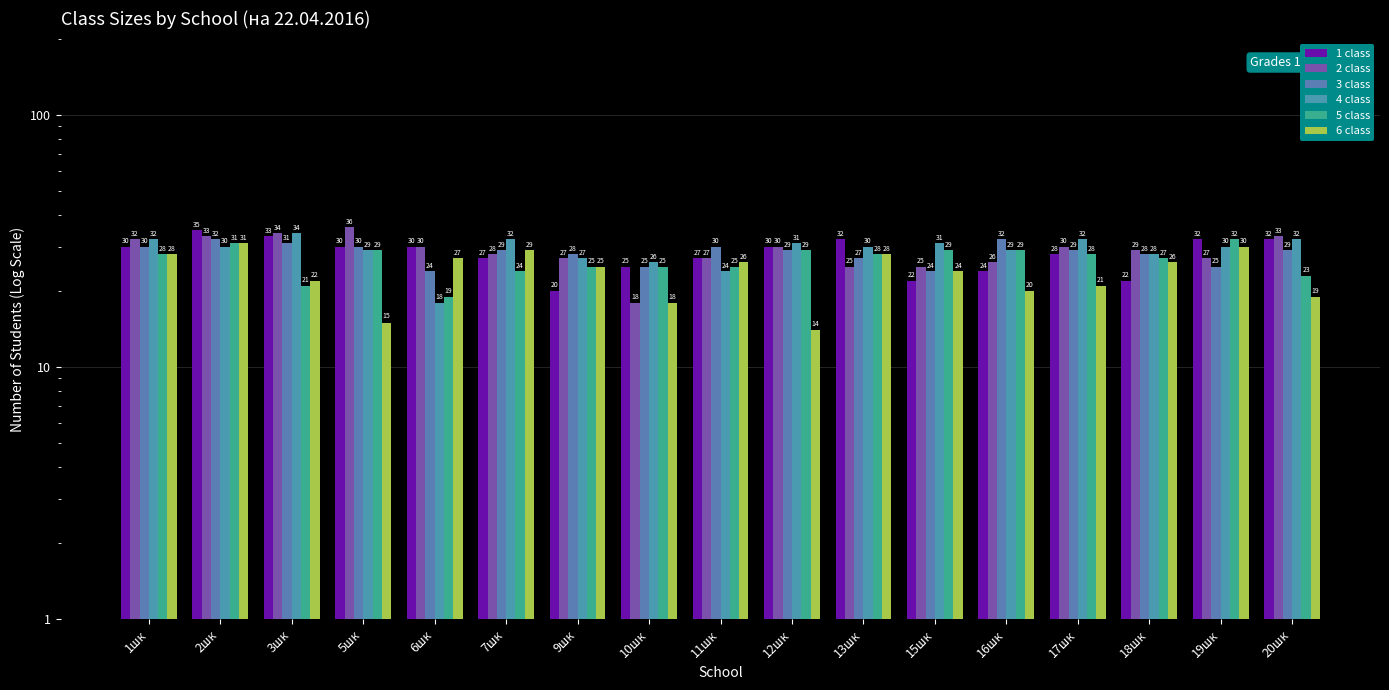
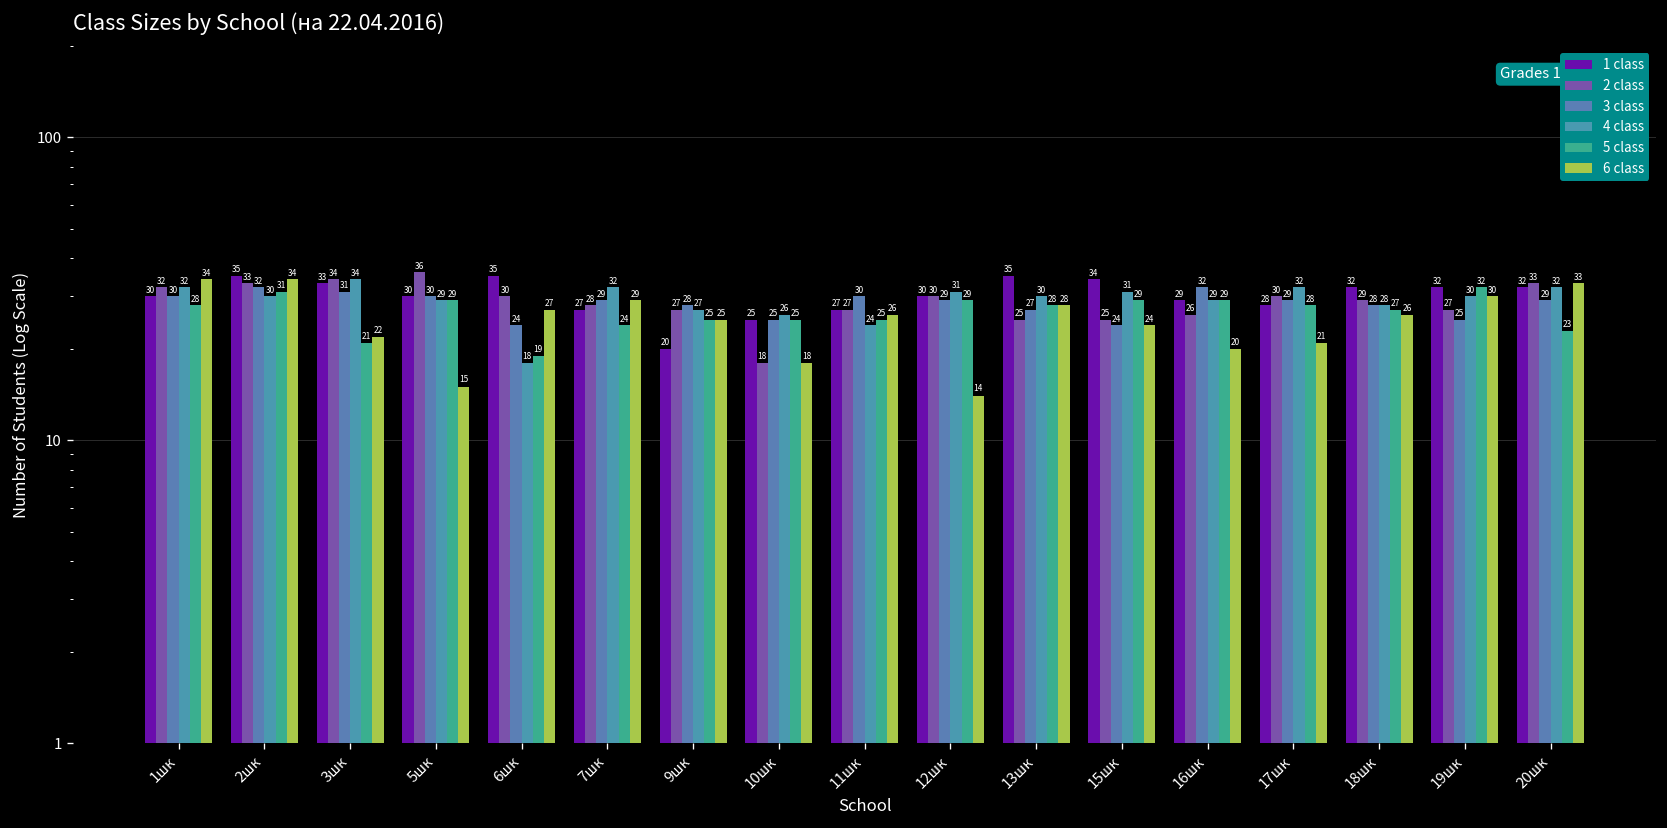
6 class, 1шк: 28 -> 34
6 class, 2шк: 31 -> 34
1 class, 6шк: 30 -> 35
1 class, 13шк: 32 -> 35
1 class, 15шк: 22 -> 34
1 class, 16шк: 24 -> 29
1 class, 18шк: 22 -> 32
6 class, 20шк: 19 -> 33
